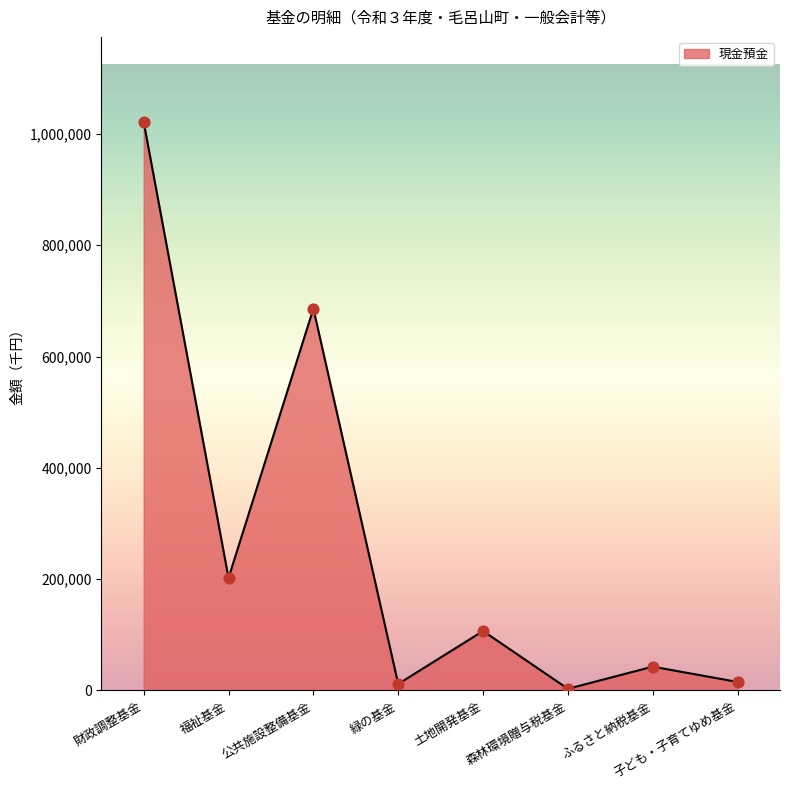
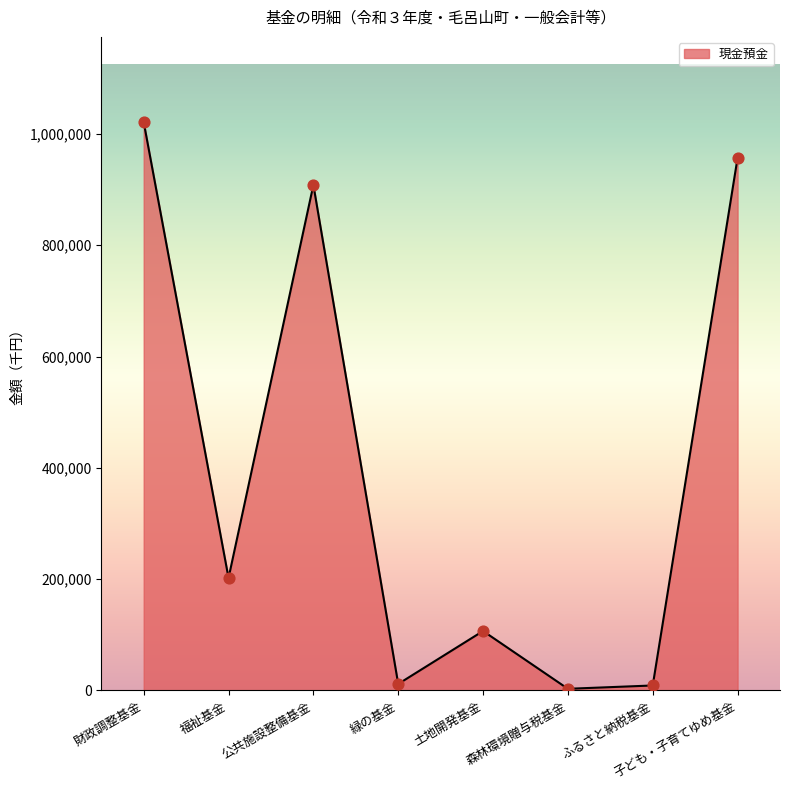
公共施設整備基金: 690,000 -> 910,000
ふるさと納税基金: 40,000 -> 10,000
子ども・子育てゆめ基金: 20,000 -> 960,000
